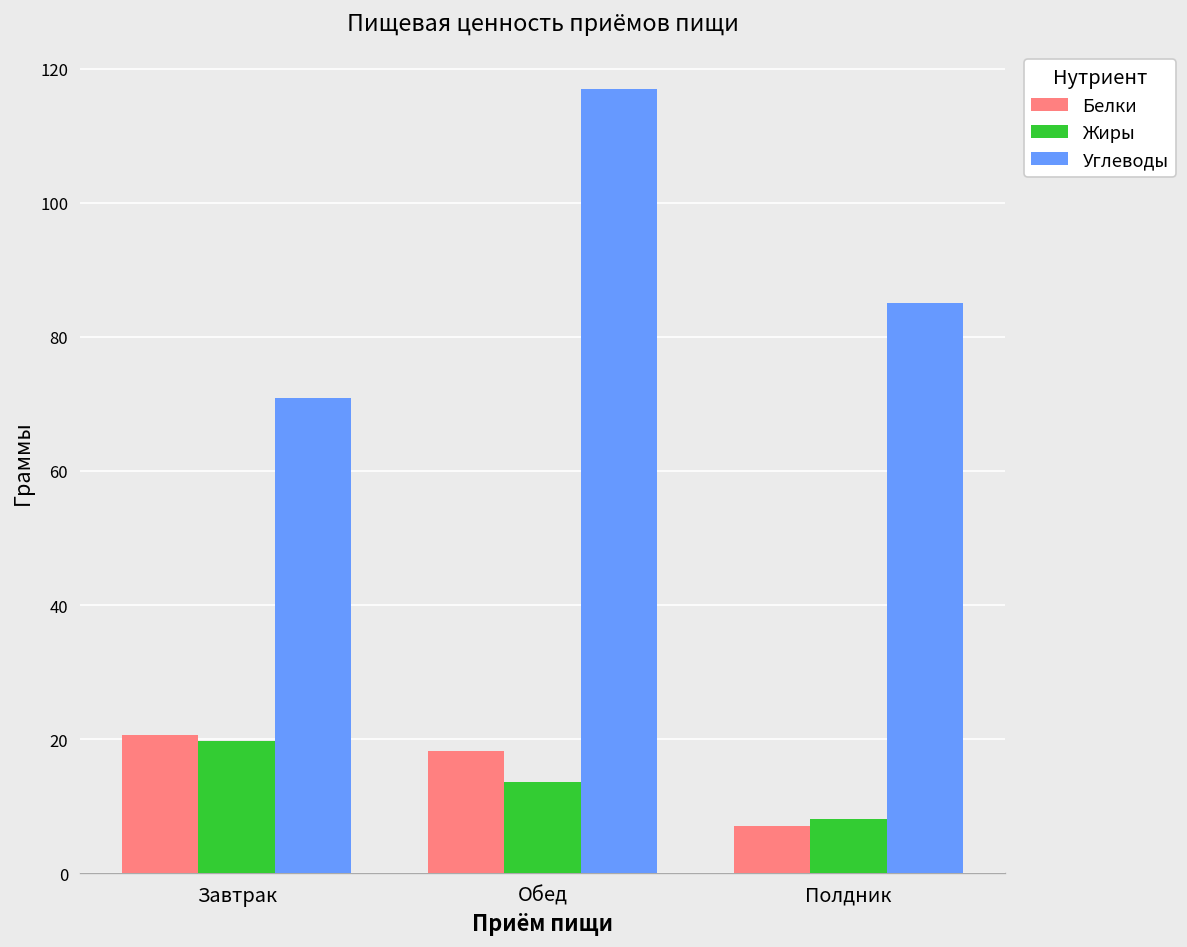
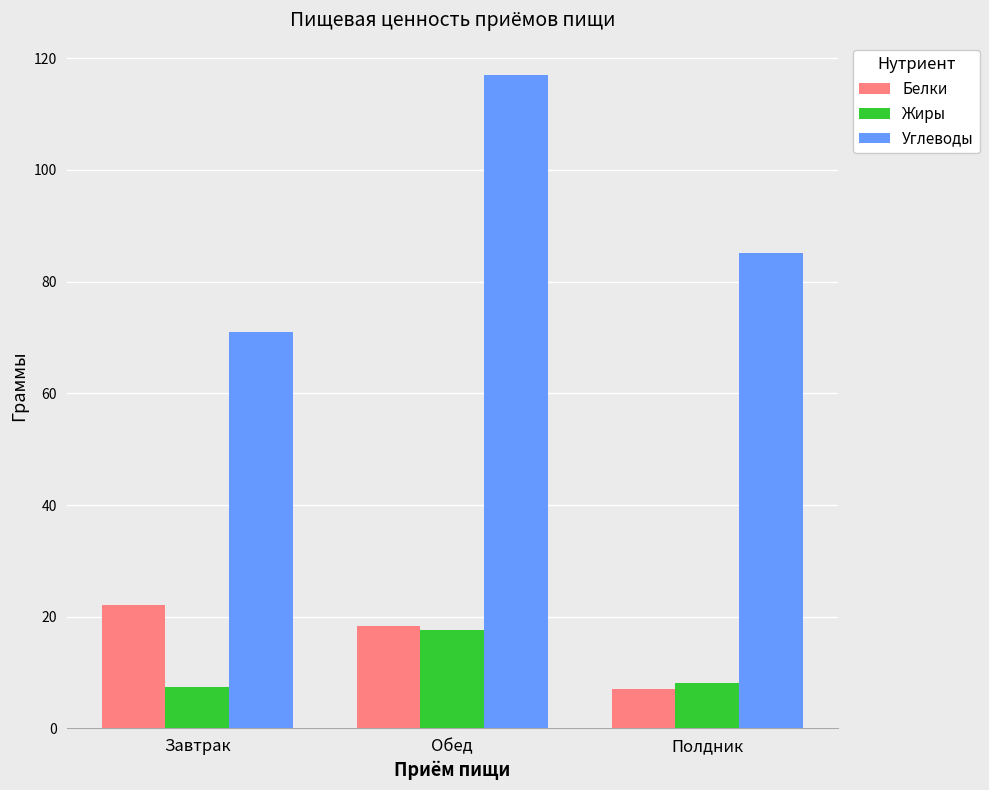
Белки, Завтрак: 21 -> 22
Жиры, Завтрак: 20 -> 7
Жиры, Обед: 14 -> 18
